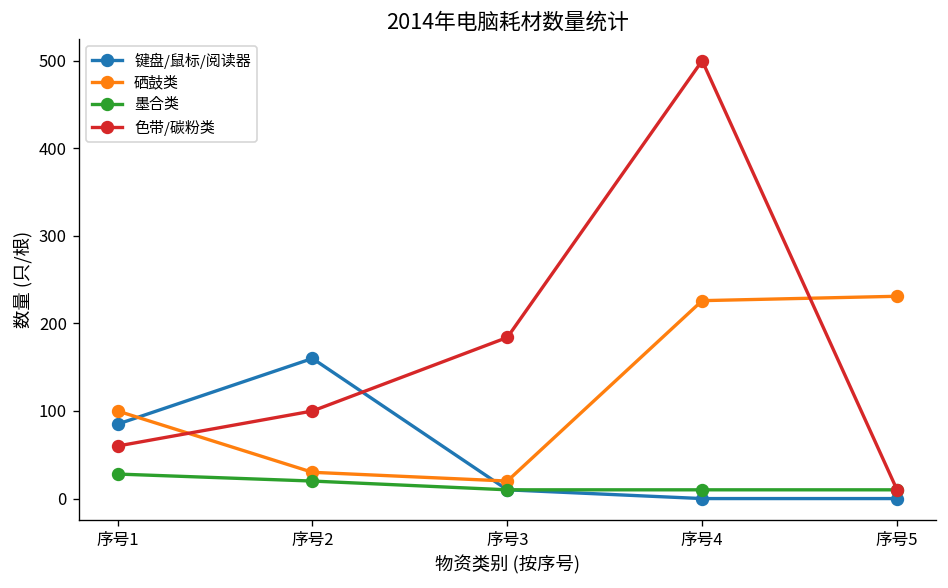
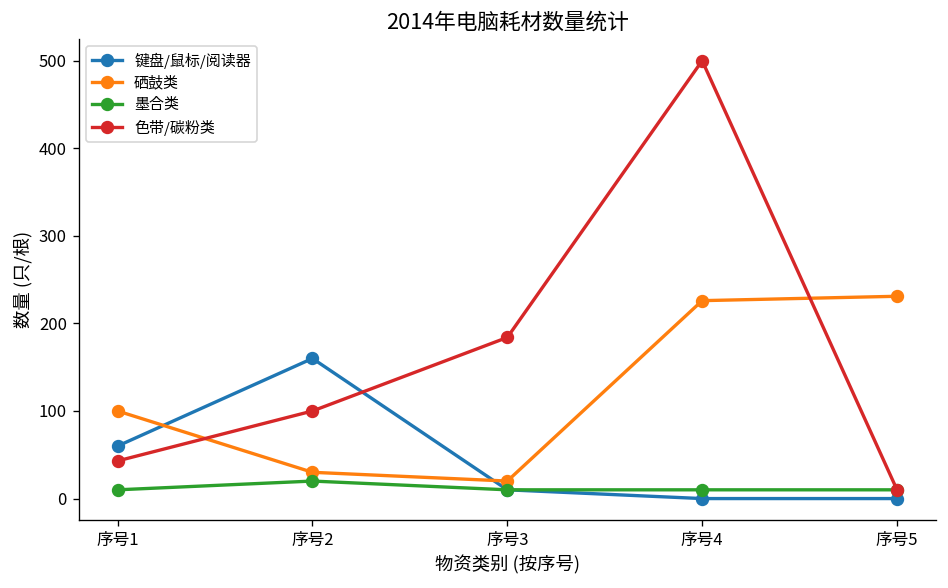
键盘/鼠标/阅读器, 序号1: 90 -> 60
墨合类, 序号1: 30 -> 10
色带/碳粉类, 序号1: 60 -> 40
